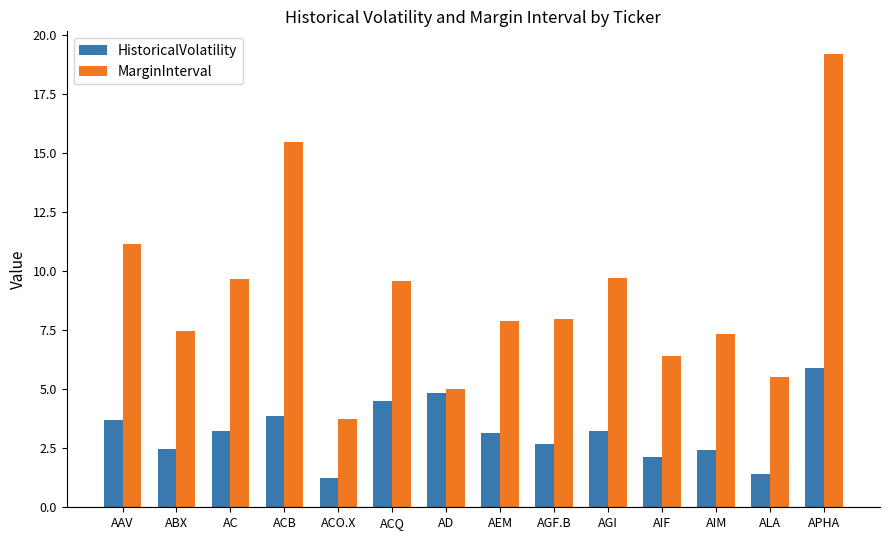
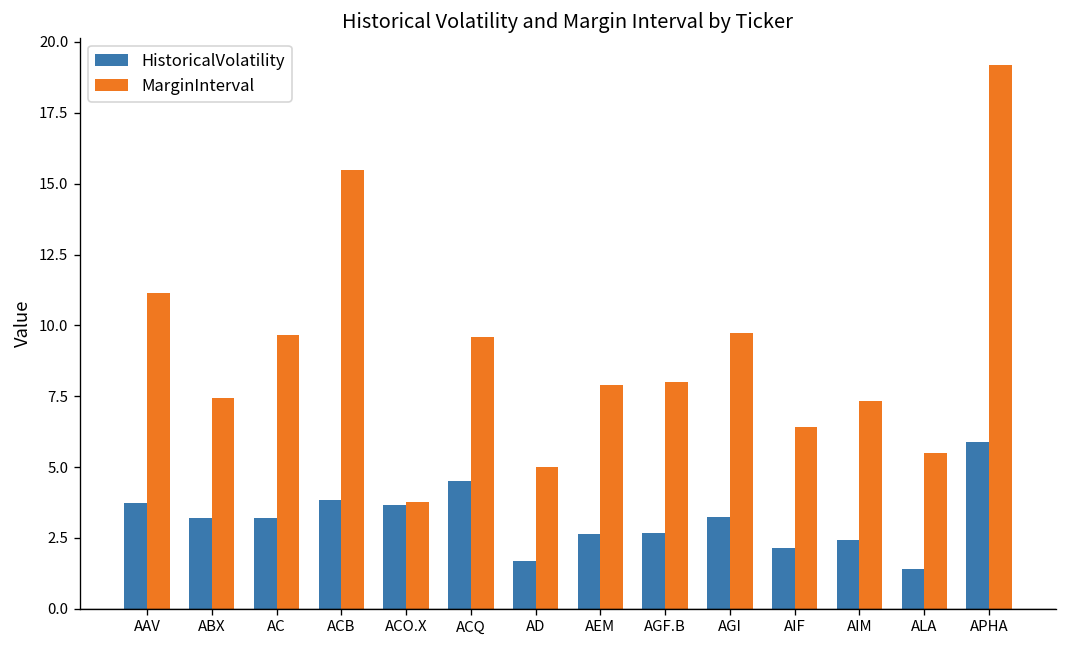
HistoricalVolatility, ABX: 2.5 -> 3.2
HistoricalVolatility, ACO.X: 1.3 -> 3.7
HistoricalVolatility, AD: 4.8 -> 1.7
HistoricalVolatility, AEM: 3.1 -> 2.6
